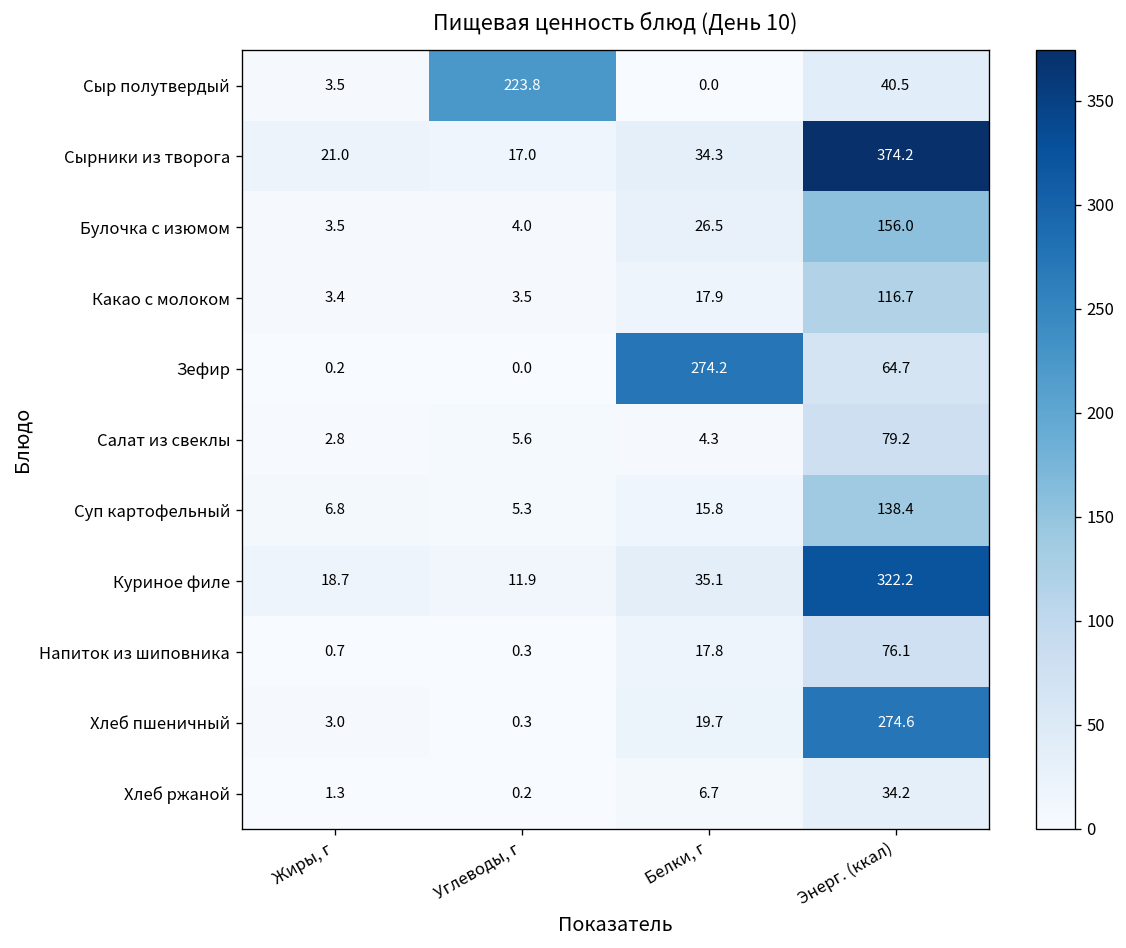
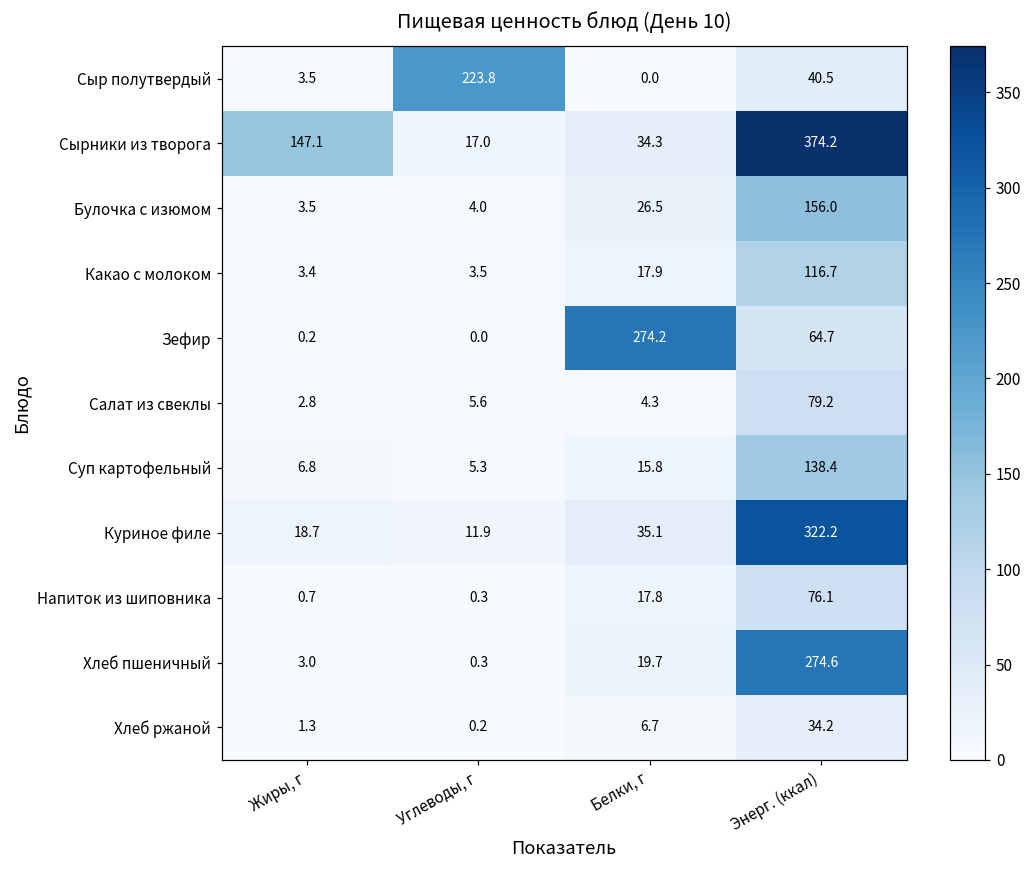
Сырники из творога, Жиры, г: 21.0 -> 147.1
